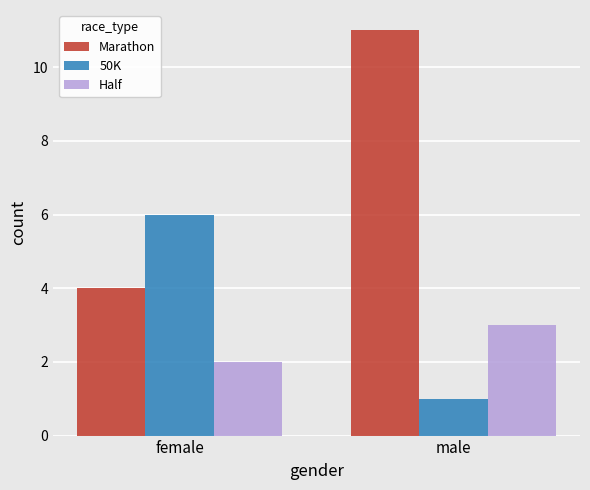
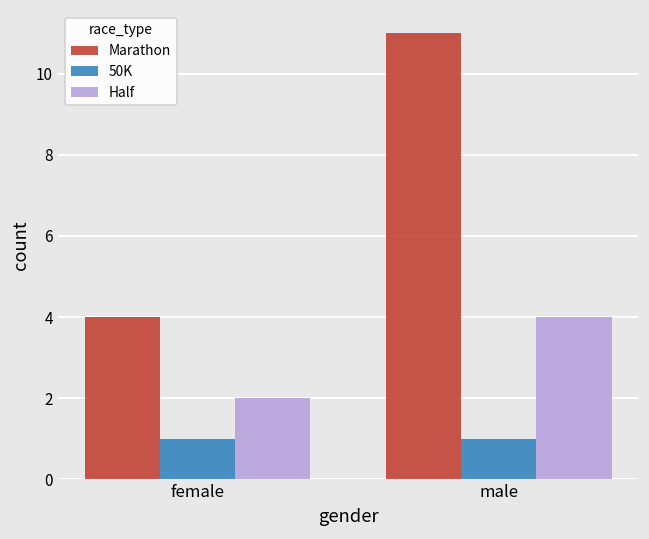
50K, female: 6 -> 1
Half, male: 3 -> 4
